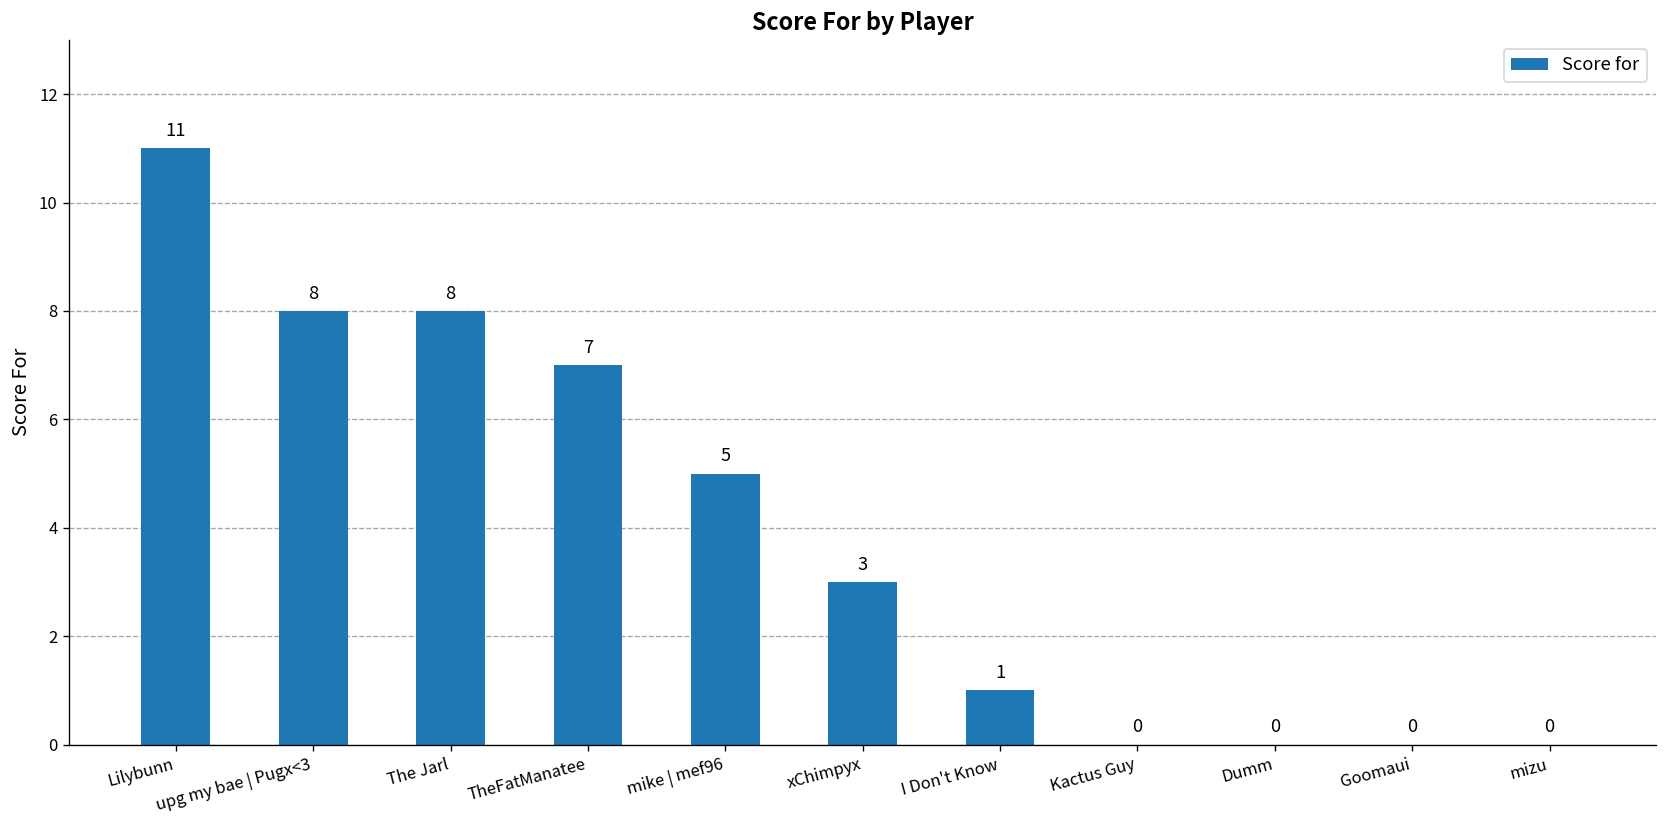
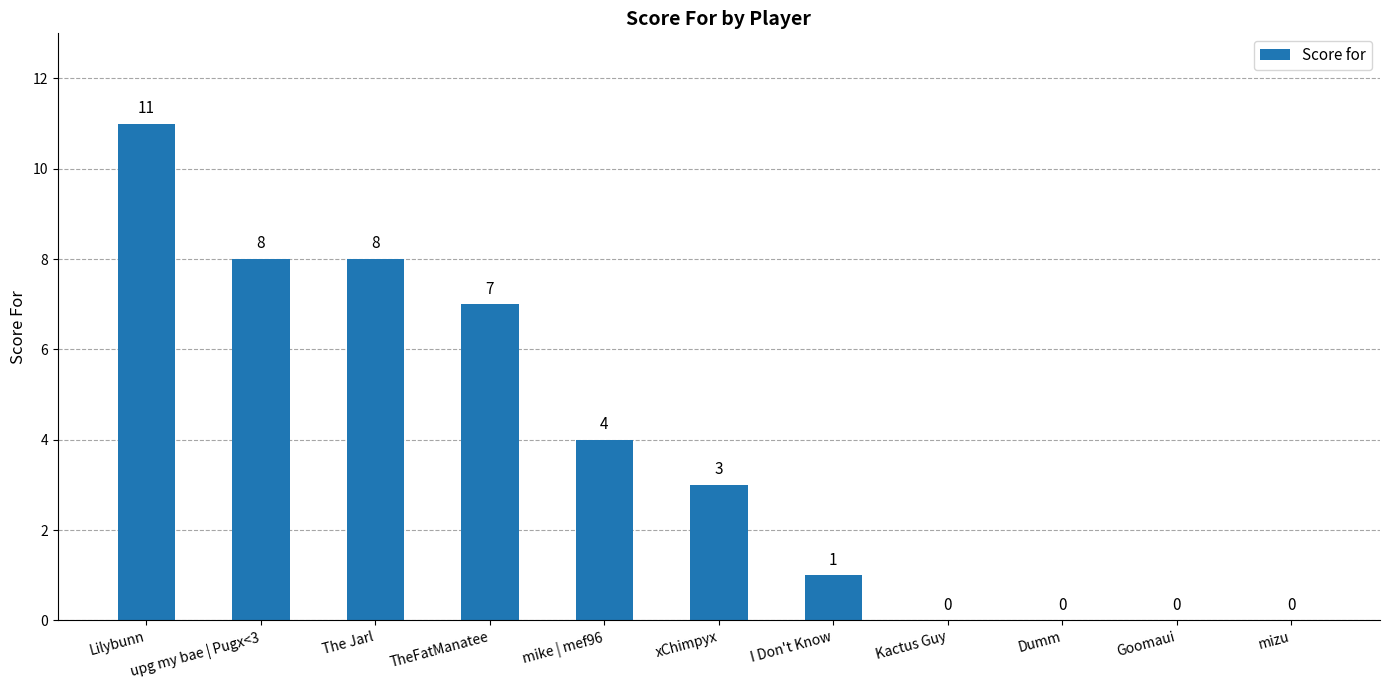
mike | mef96: 5 -> 4
